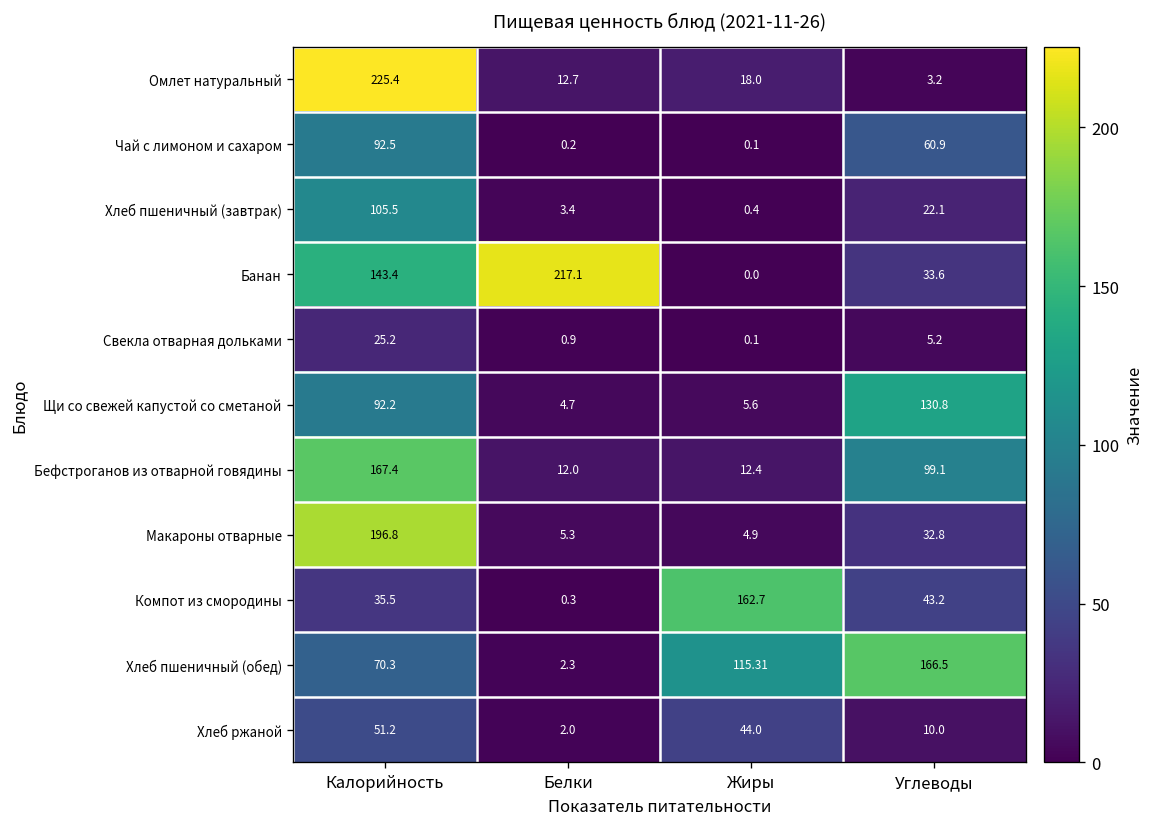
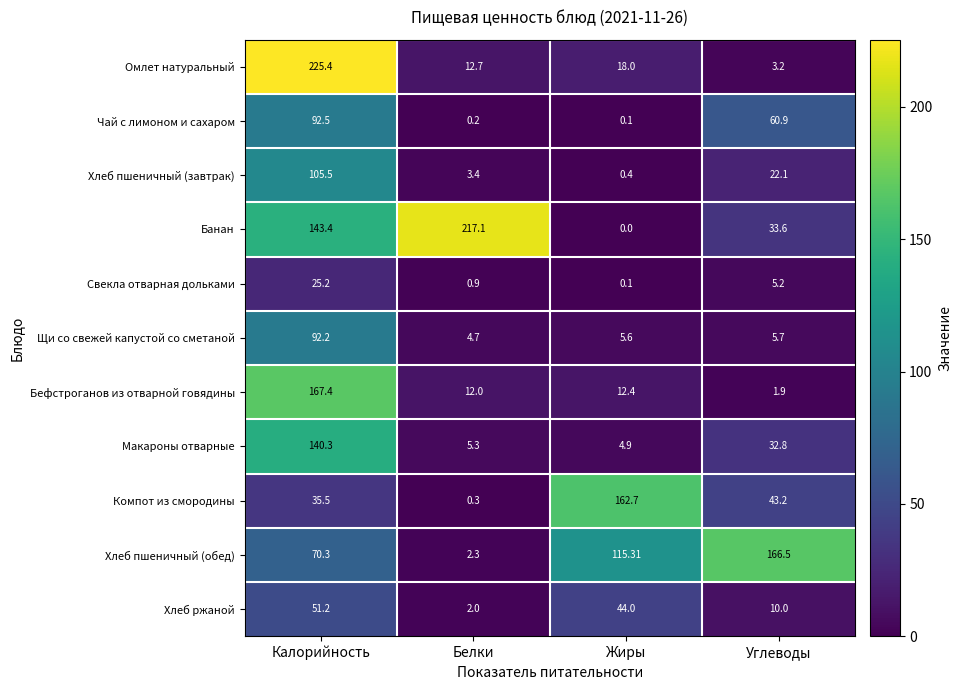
Щи со свежей капустой со сметаной, Углеводы: 130.8 -> 5.7
Бефстроганов из отварной говядины, Углеводы: 99.1 -> 1.9
Макароны отварные, Калорийность: 196.8 -> 140.3
